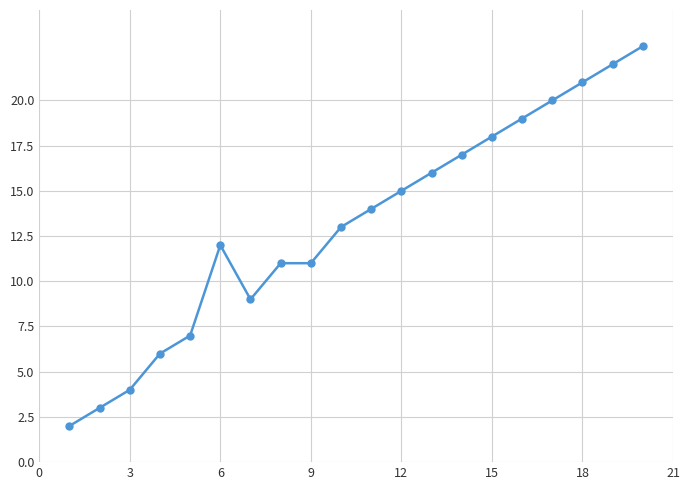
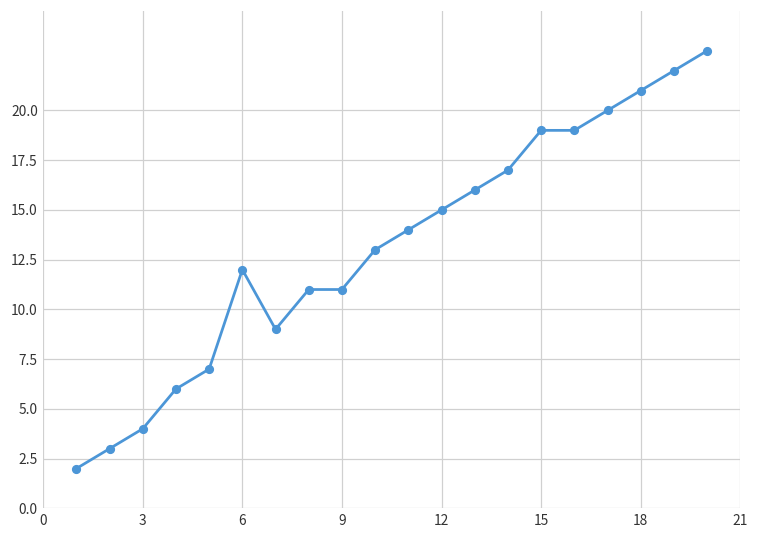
15: 18 -> 19
